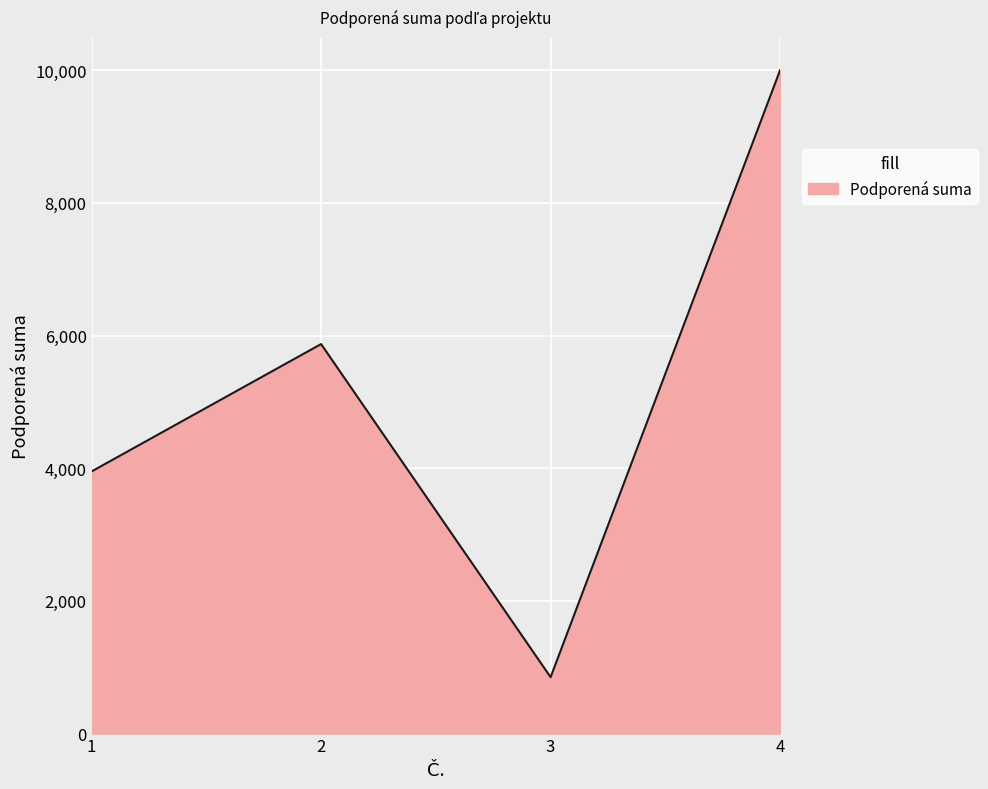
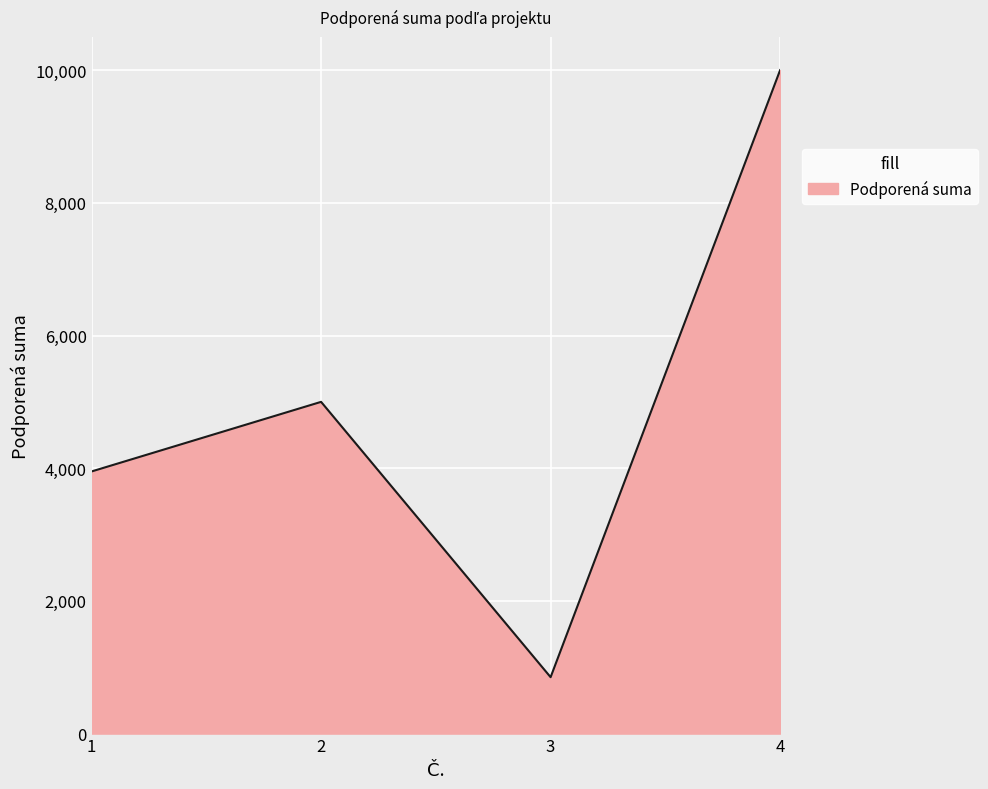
2: 5,900 -> 5,000
